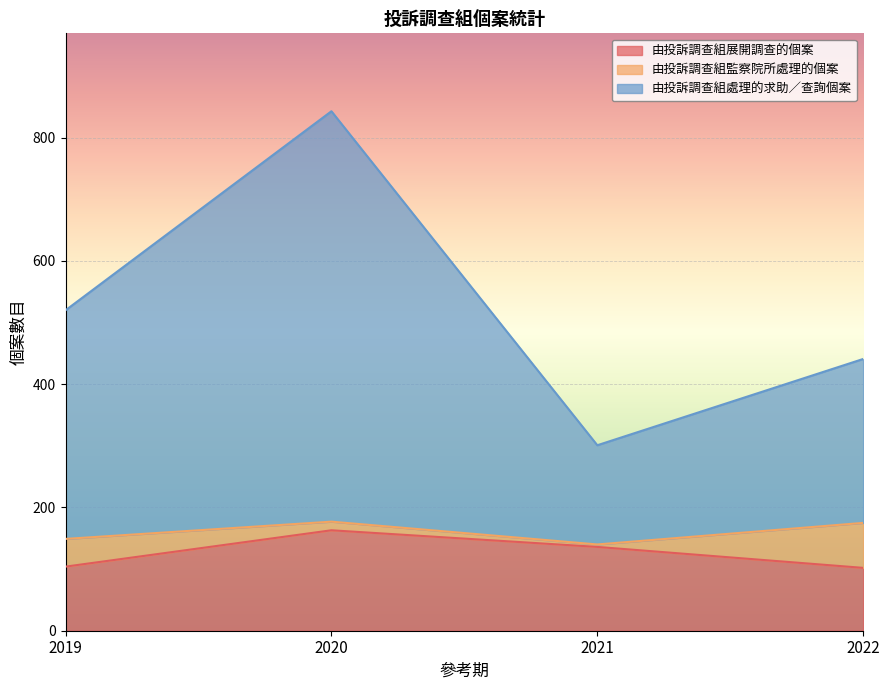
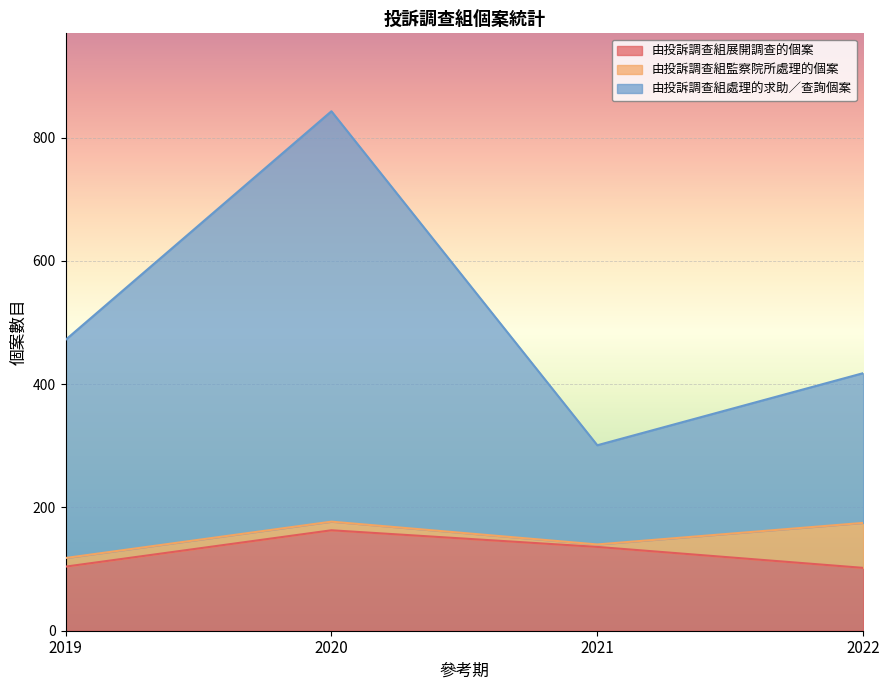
由投訴調查組監察院所處理的個案, 2019: 50 -> 10
由投訴調查組處理的求助／查詢個案, 2019: 370 -> 350
由投訴調查組處理的求助／查詢個案, 2022: 270 -> 240
